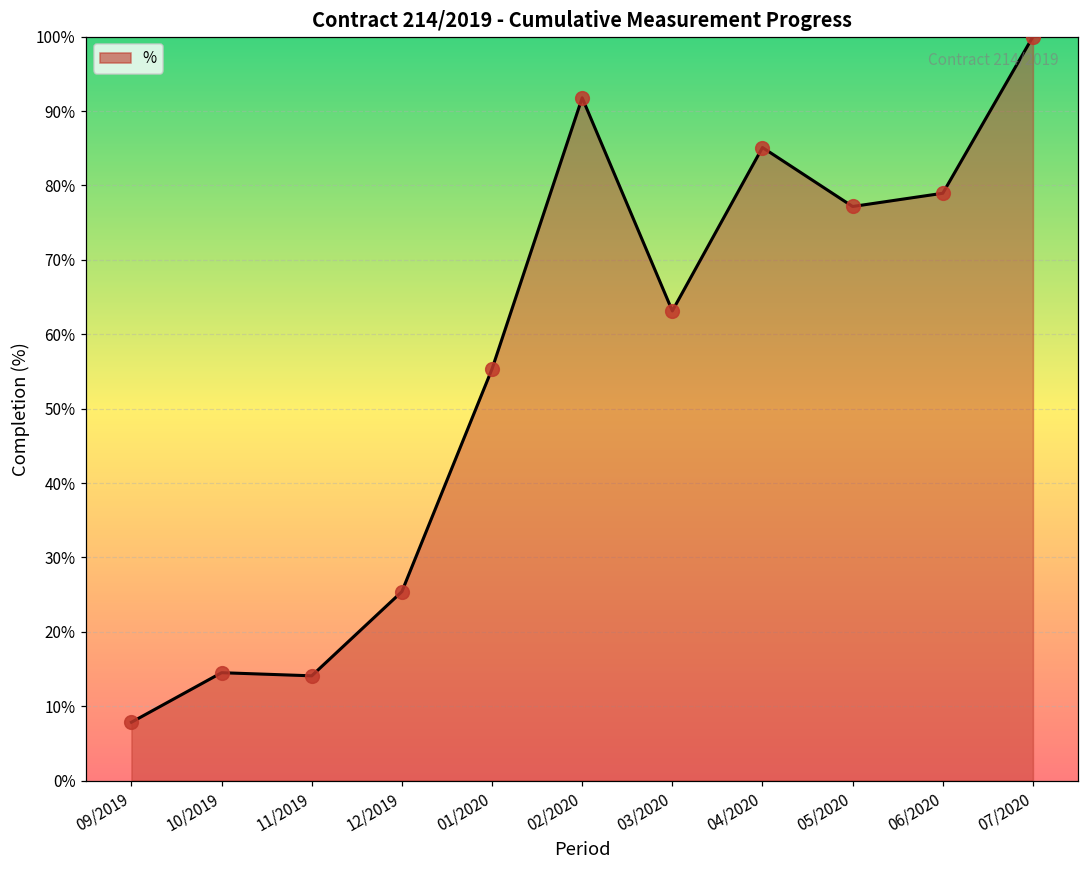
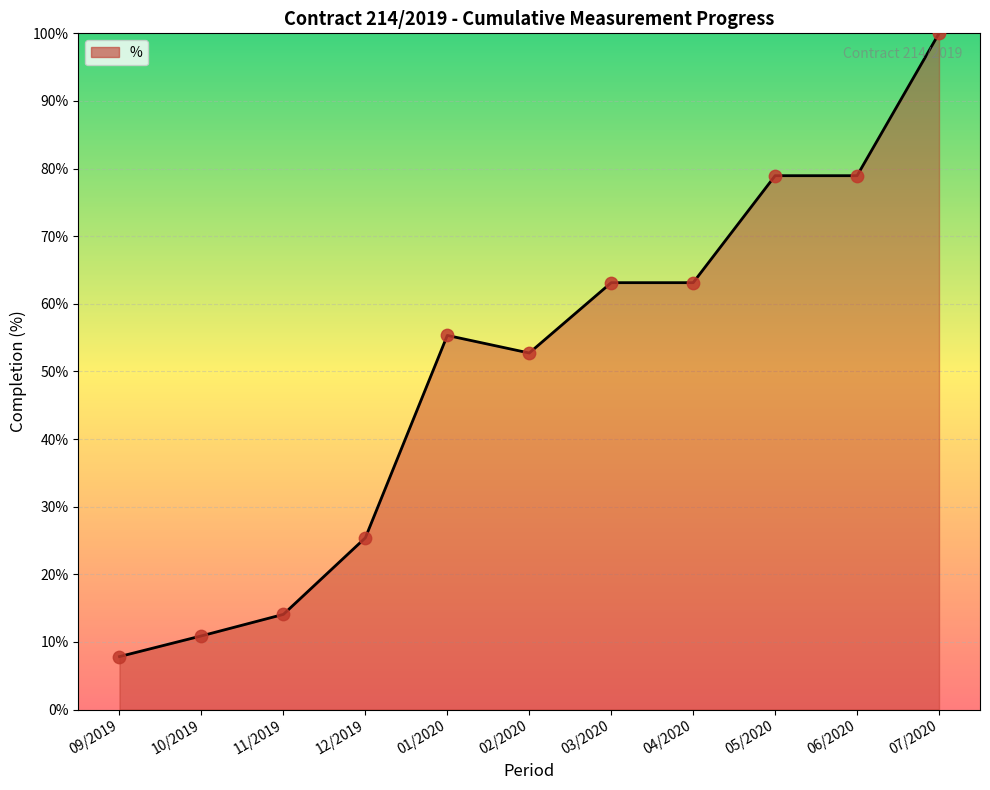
10/2019: 15% -> 11%
02/2020: 92% -> 53%
04/2020: 85% -> 63%
05/2020: 77% -> 79%
